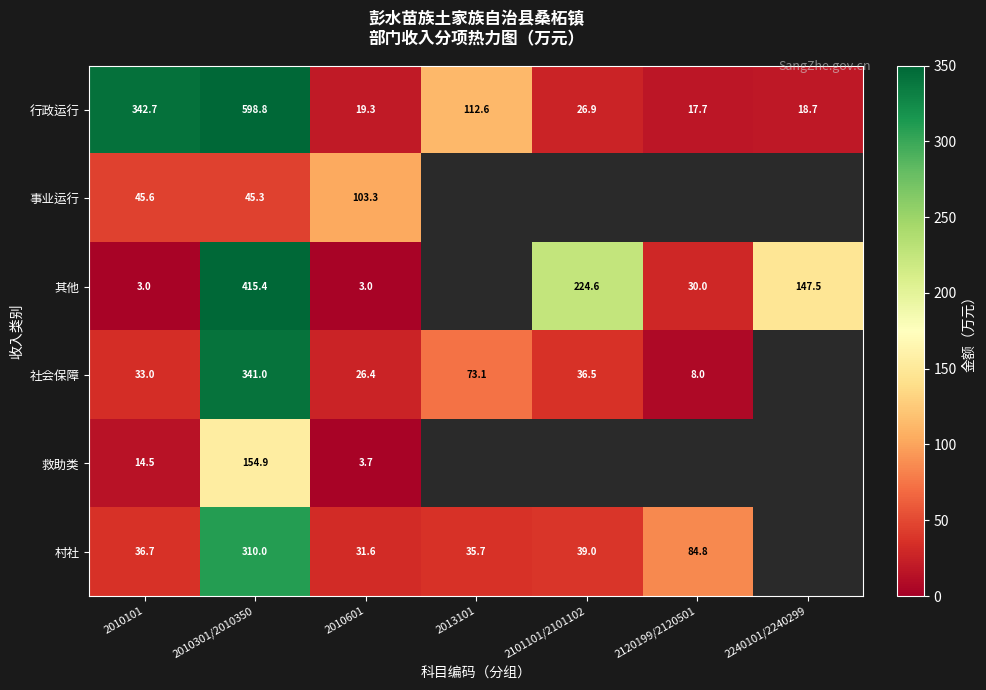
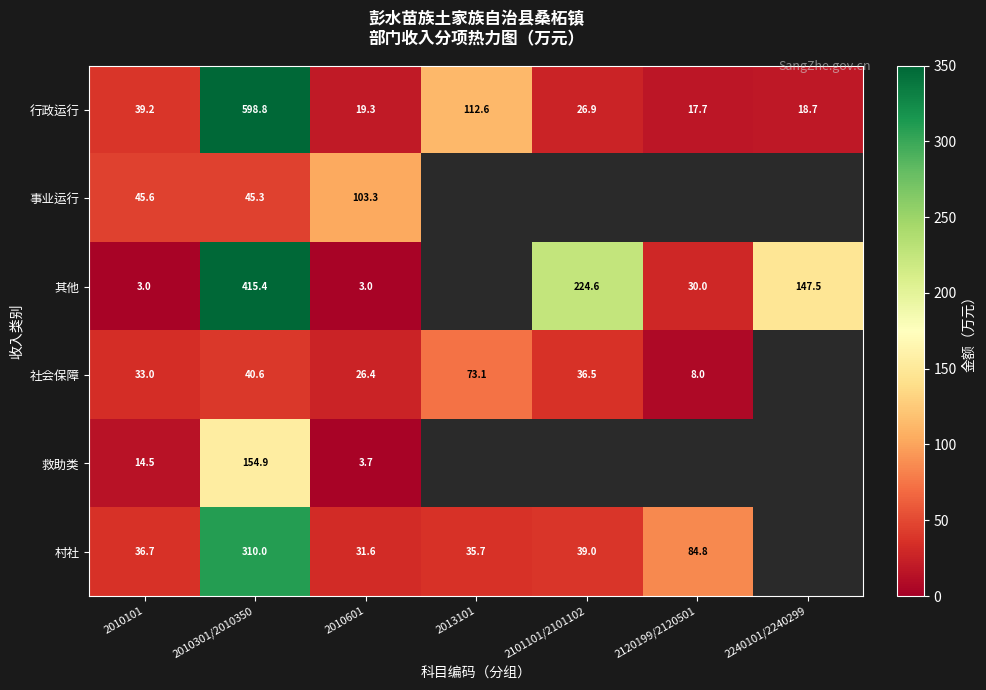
行政运行, 2010101: 342.7 -> 39.2
社会保障, 2010301/2010350: 341.0 -> 40.6
